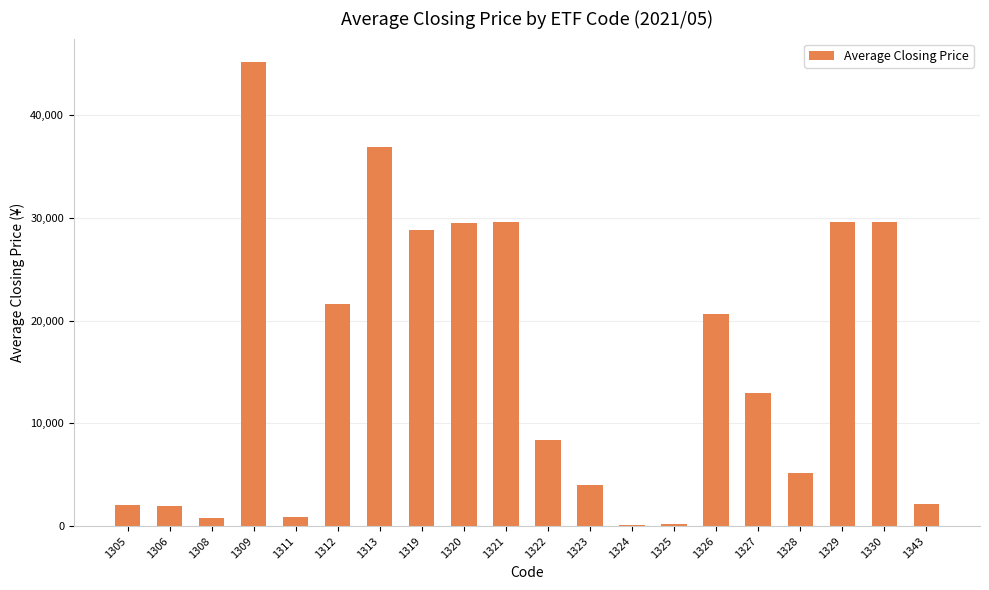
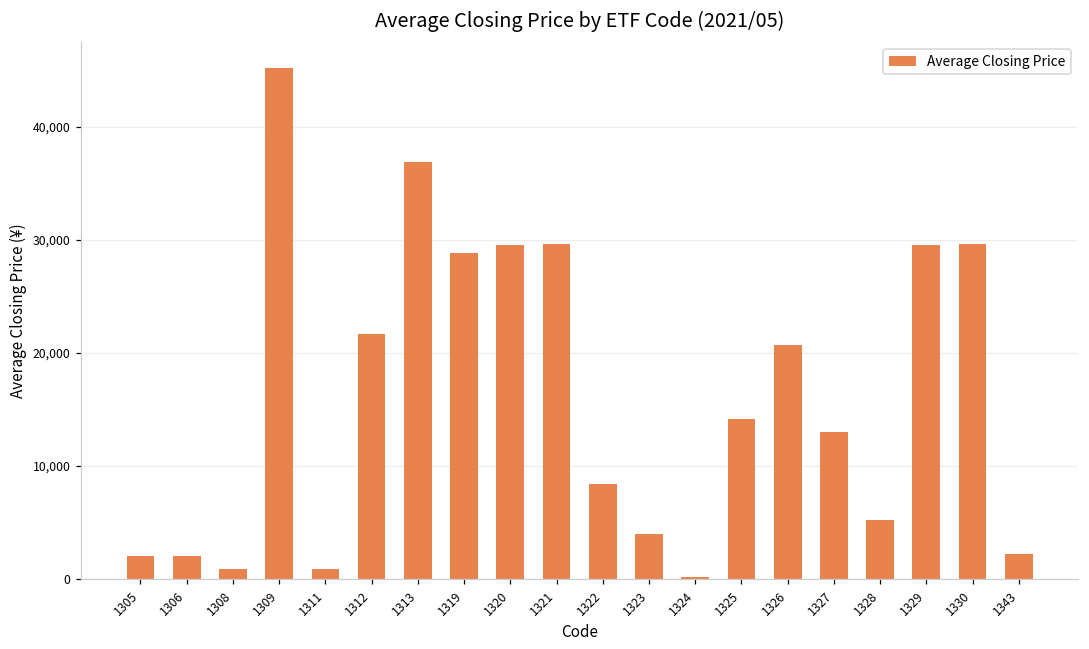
1325: 200 -> 14,200
